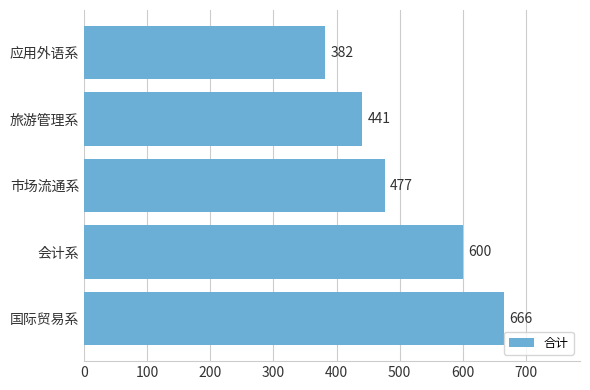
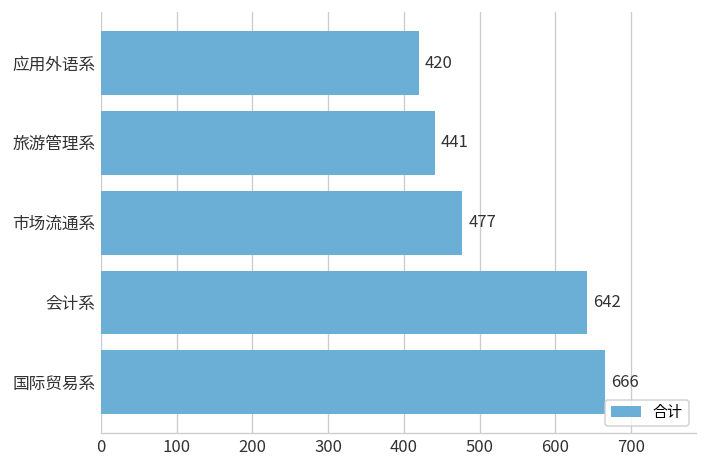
应用外语系: 382 -> 420
会计系: 600 -> 642
